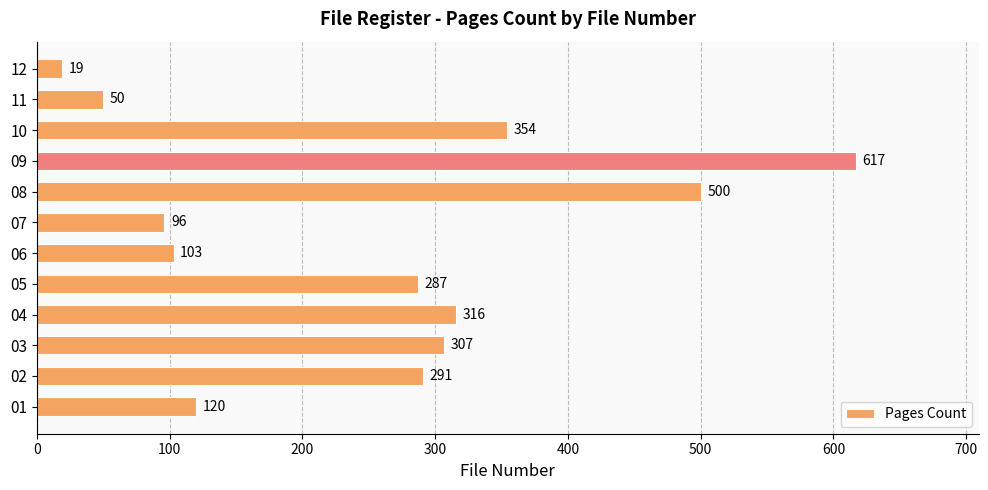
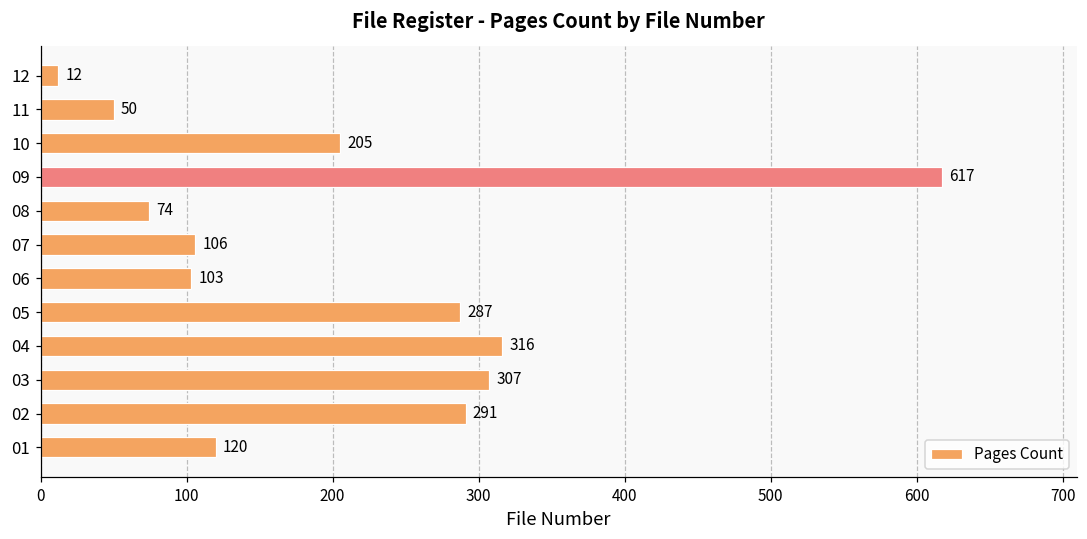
12: 19 -> 12
10: 354 -> 205
08: 500 -> 74
07: 96 -> 106
